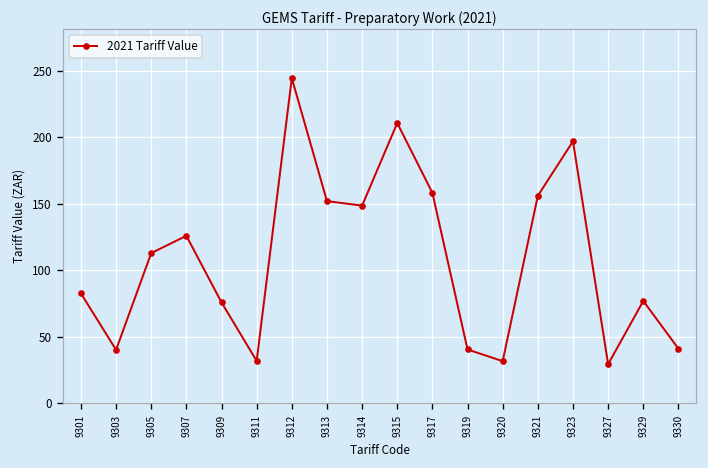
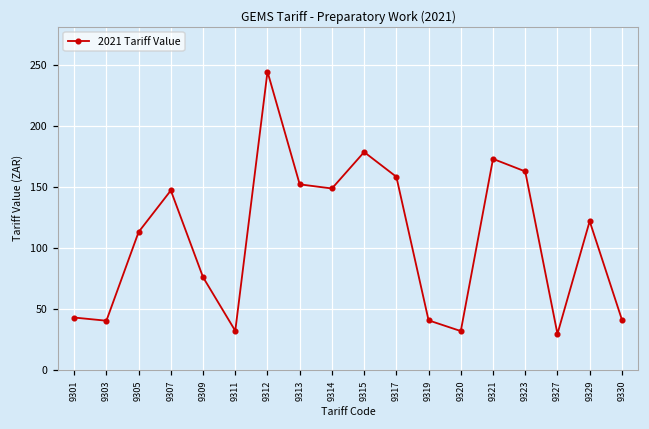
9301: 83 -> 43
9307: 126 -> 147
9315: 211 -> 179
9321: 156 -> 173
9323: 197 -> 163
9329: 77 -> 122
